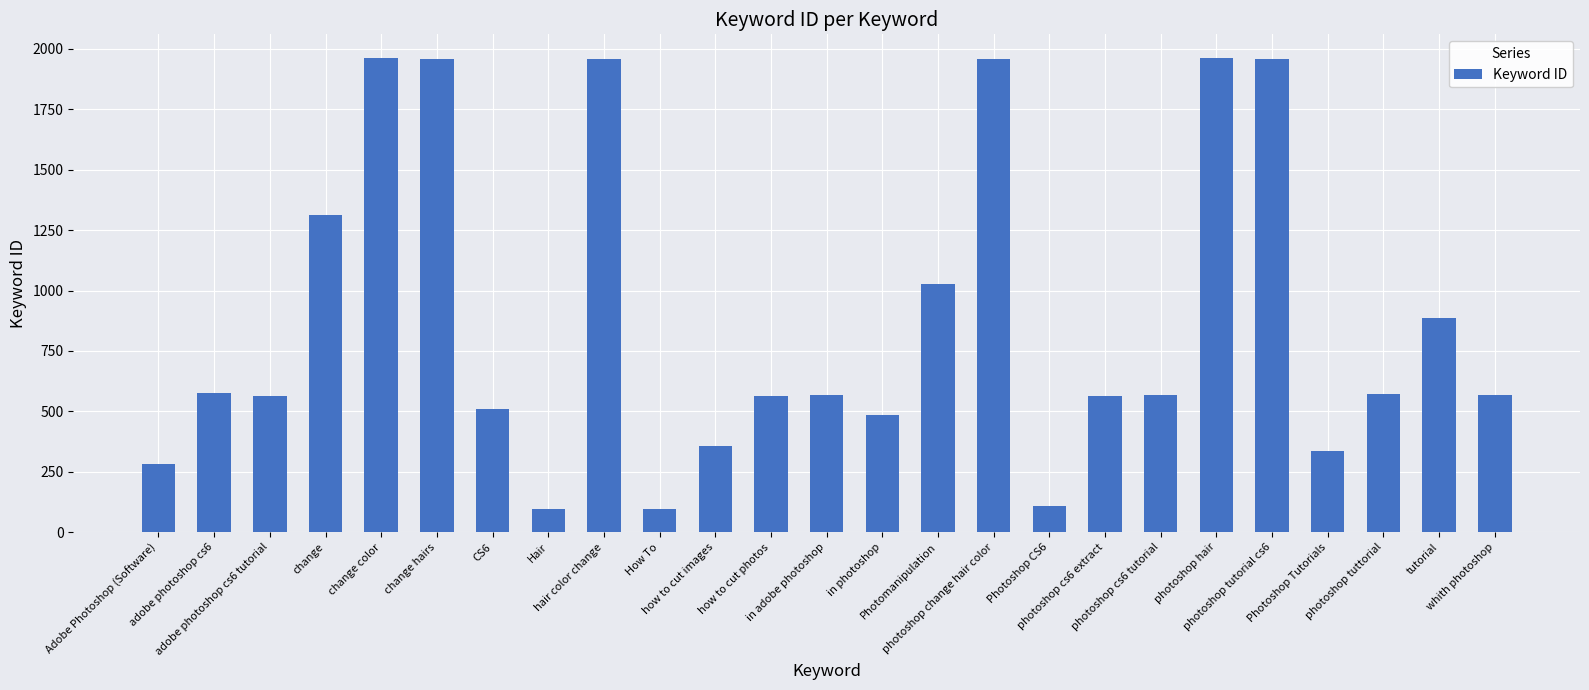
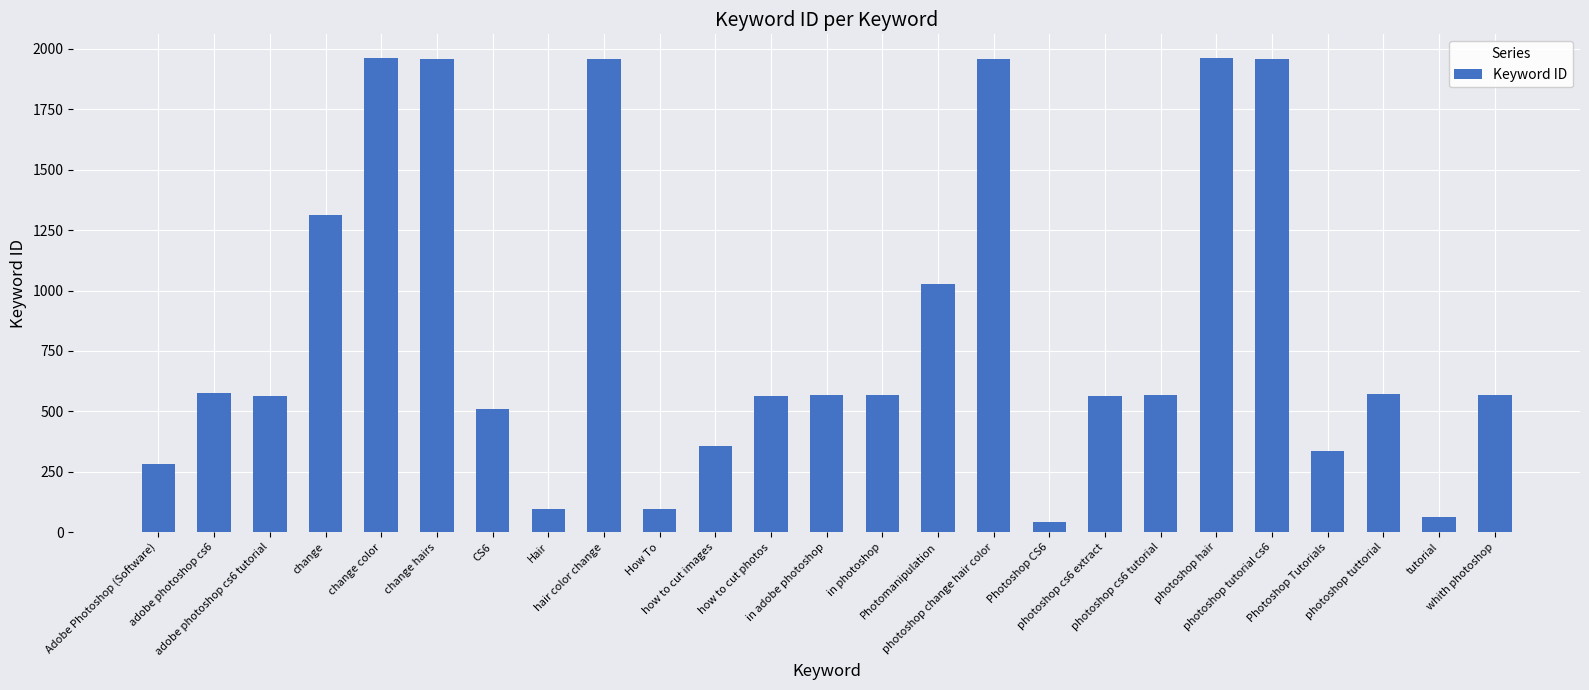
in photoshop: 480 -> 570
Photoshop CS6: 110 -> 40
tutorial: 890 -> 60
